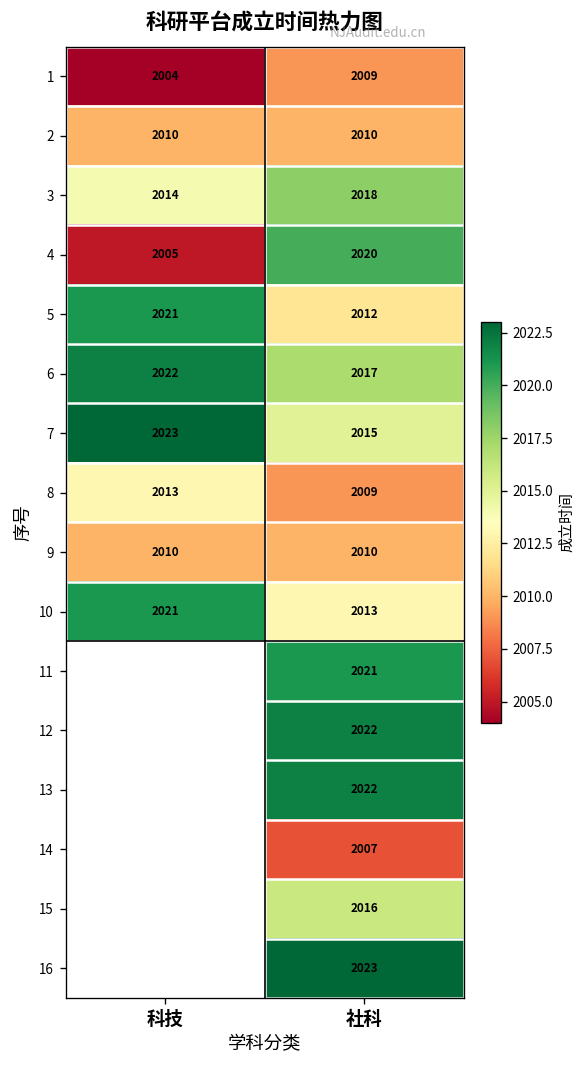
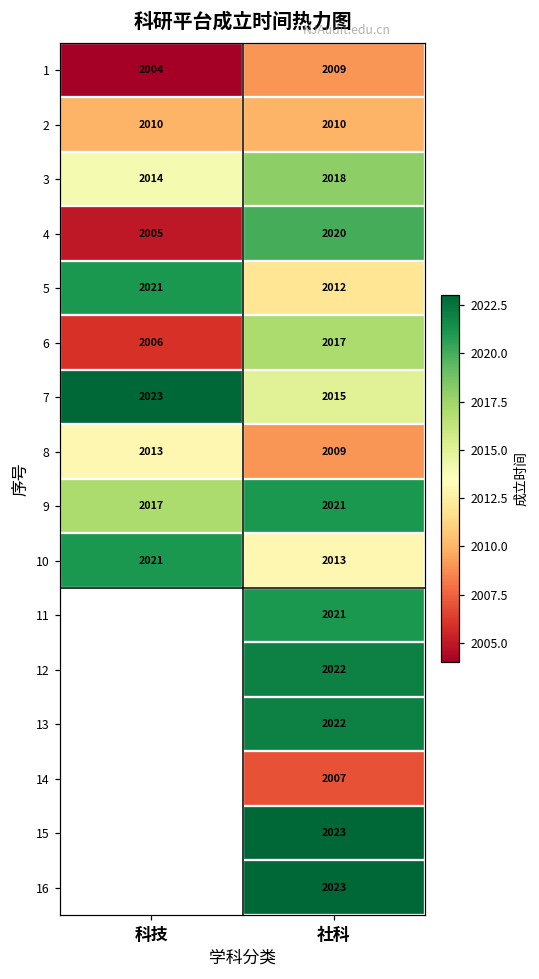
6, 科技: 2022 -> 2006
9, 科技: 2010 -> 2017
9, 社科: 2010 -> 2021
15, 社科: 2016 -> 2023
